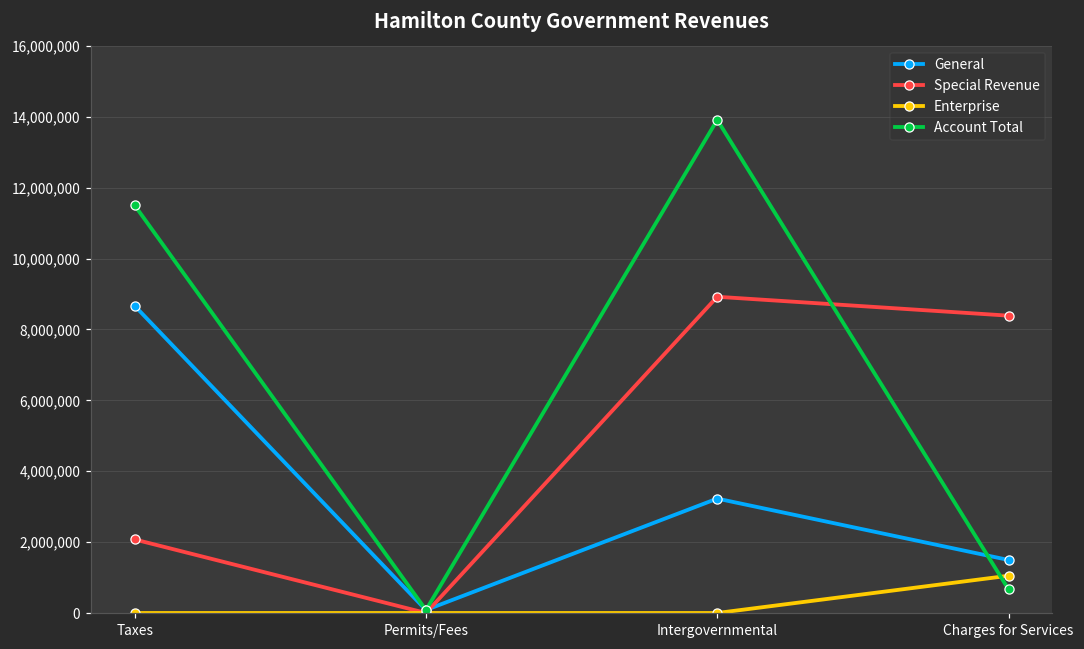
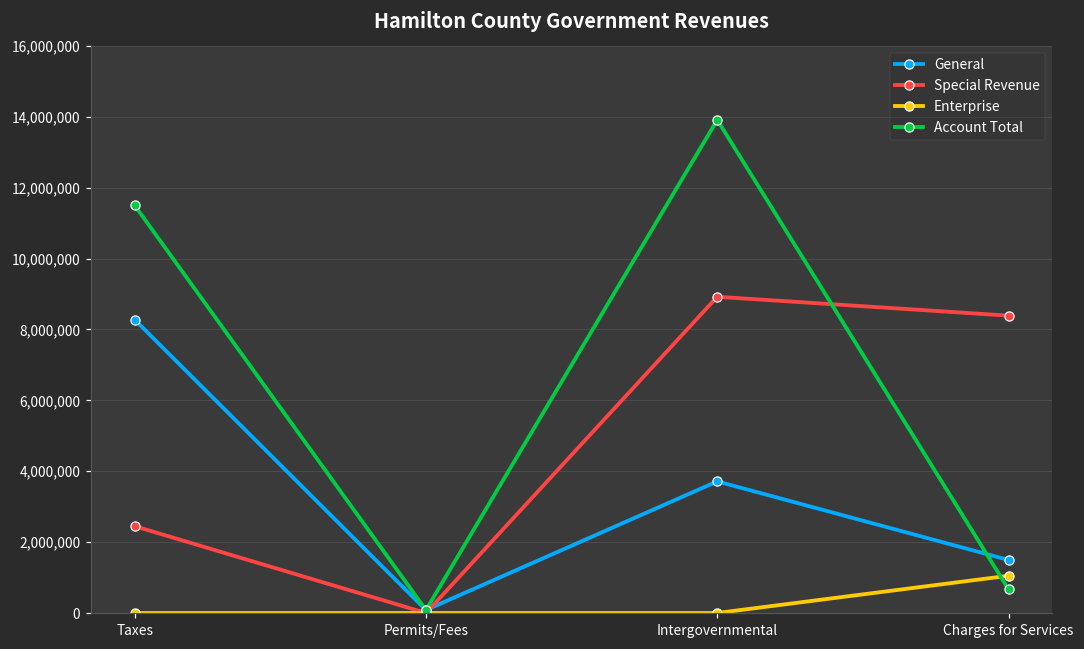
General, Taxes: 8,700,000 -> 8,300,000
Special Revenue, Taxes: 2,100,000 -> 2,400,000
General, Intergovernmental: 3,200,000 -> 3,700,000
